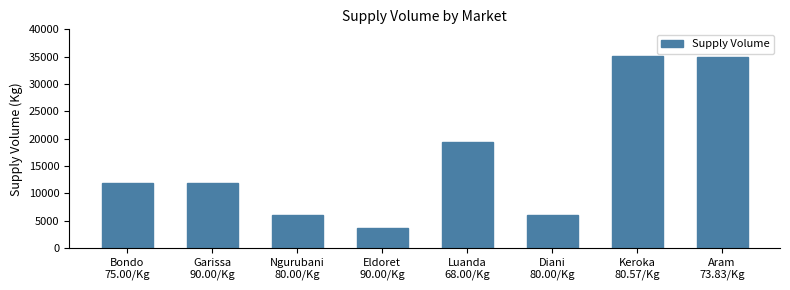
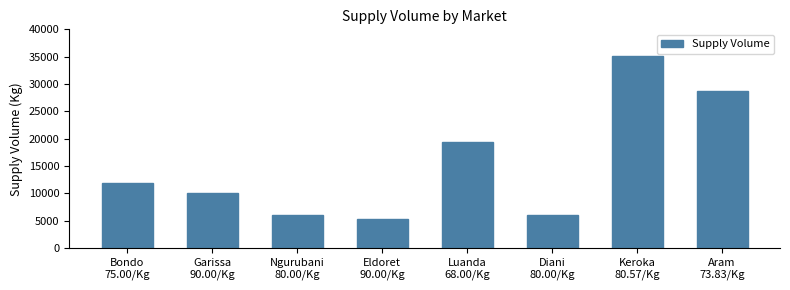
Garissa 90.00/Kg: 12000 -> 10000
Eldoret 90.00/Kg: 4000 -> 5000
Aram 73.83/Kg: 35000 -> 29000
